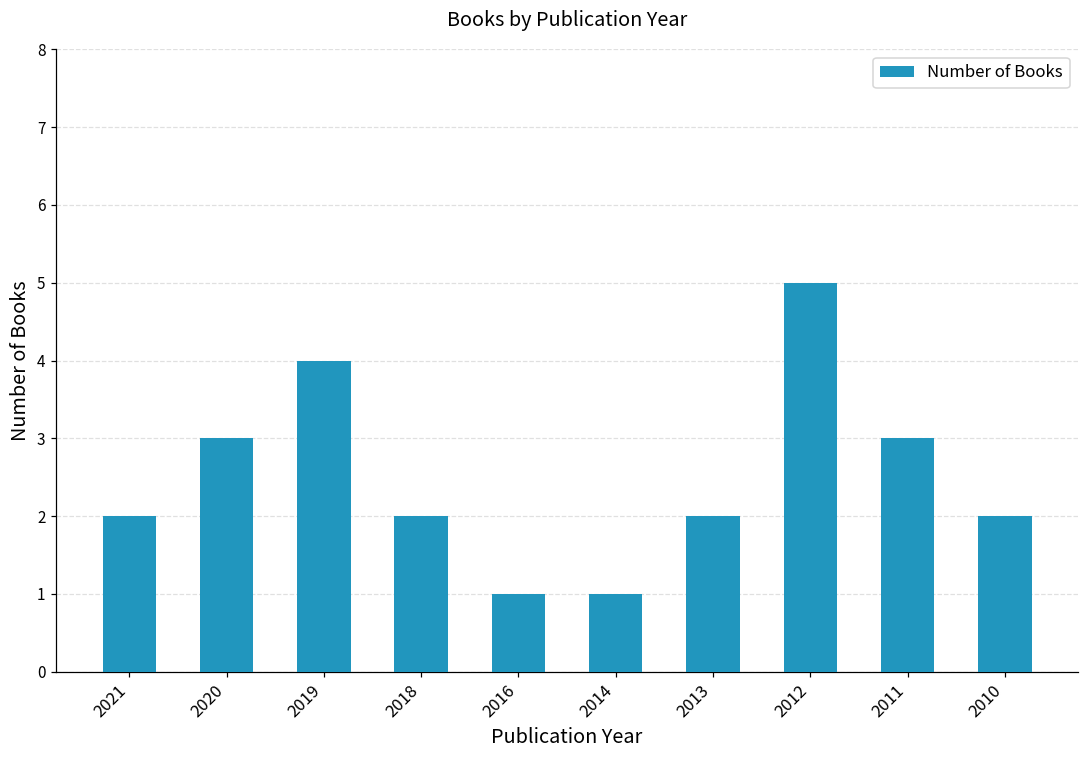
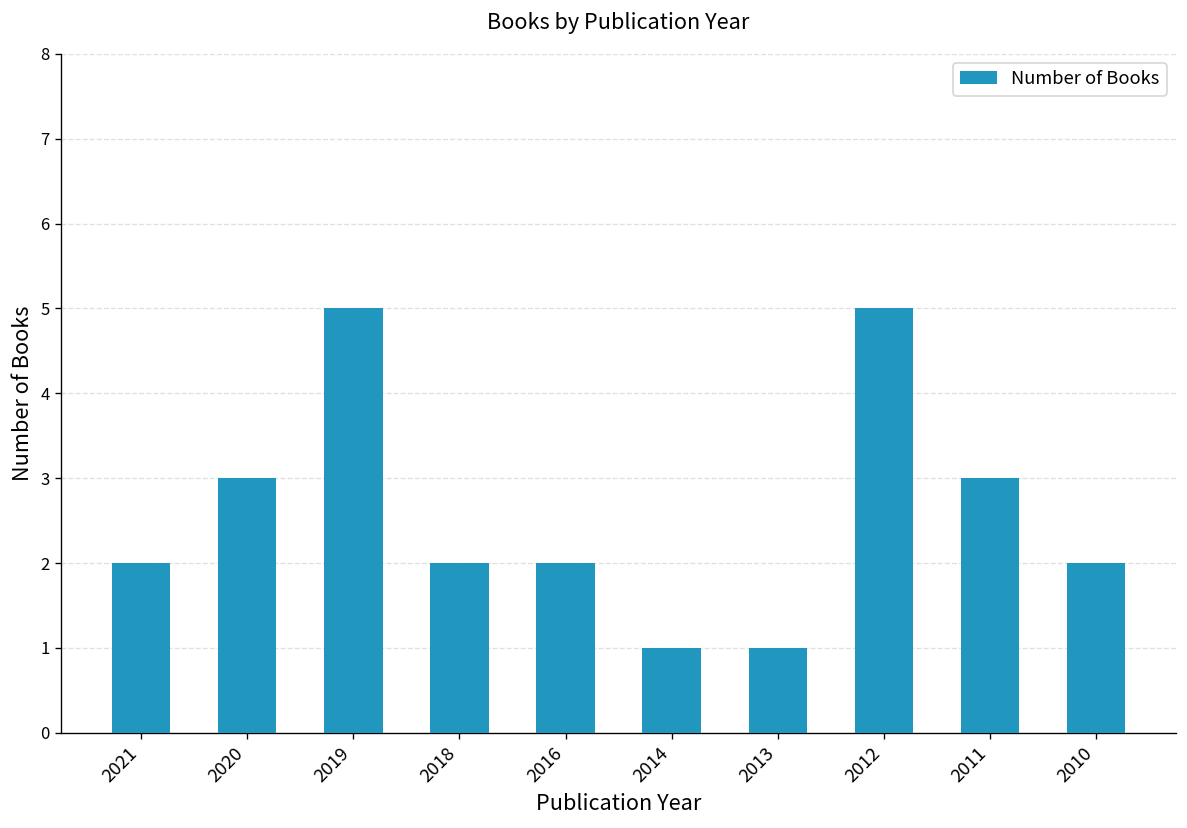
2019: 4 -> 5
2016: 1 -> 2
2013: 2 -> 1
